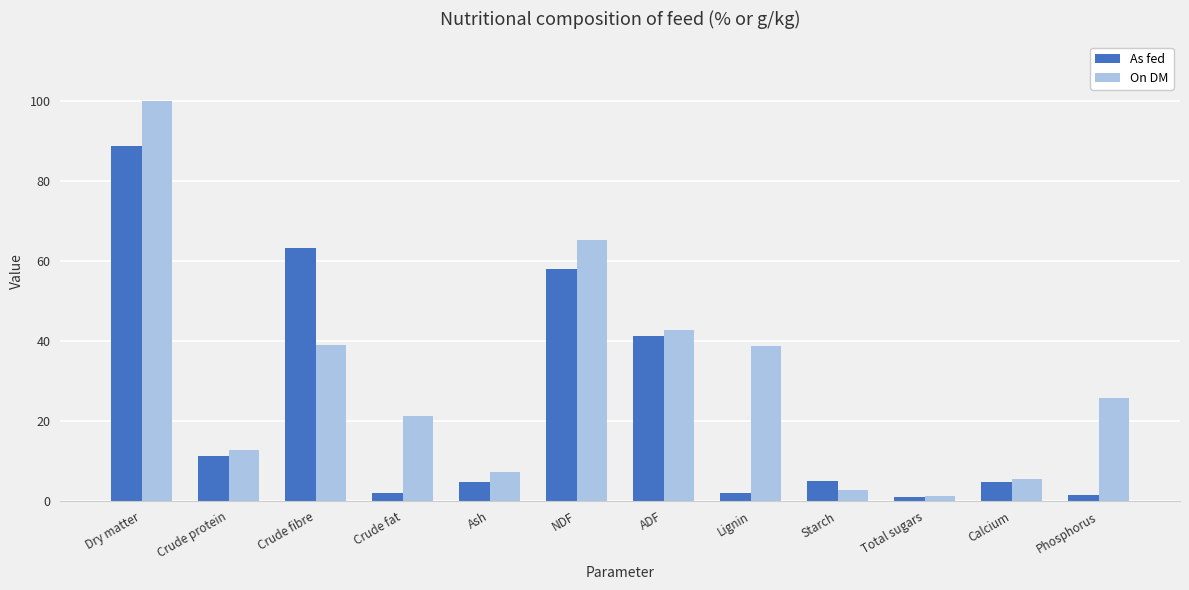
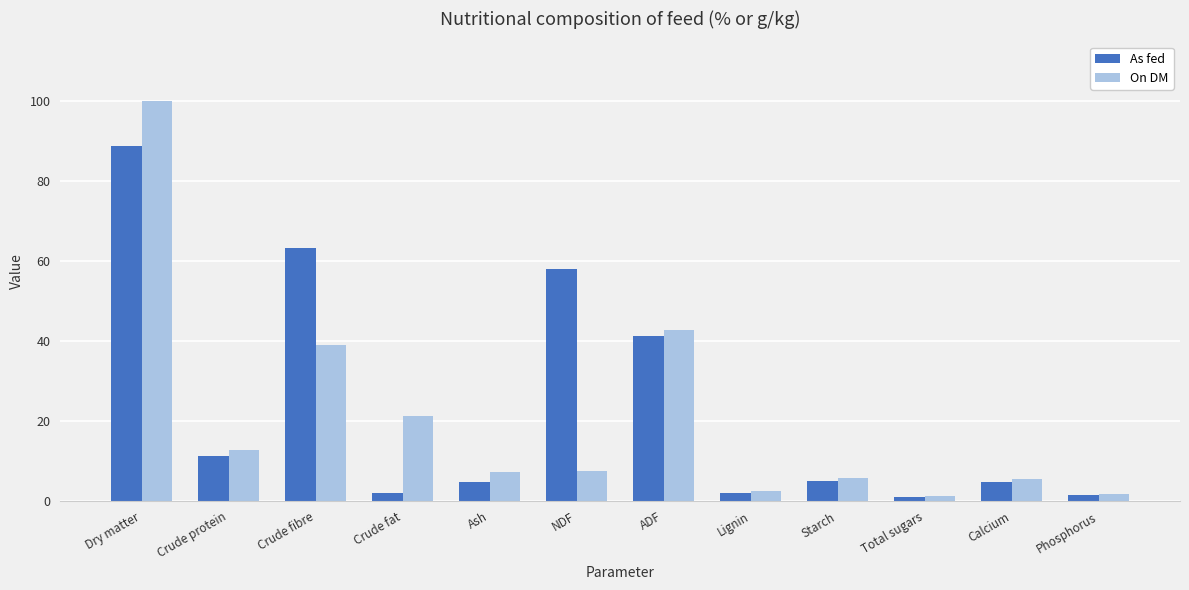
On DM, NDF: 65 -> 8
On DM, Lignin: 39 -> 2
On DM, Starch: 3 -> 6
On DM, Phosphorus: 26 -> 2
